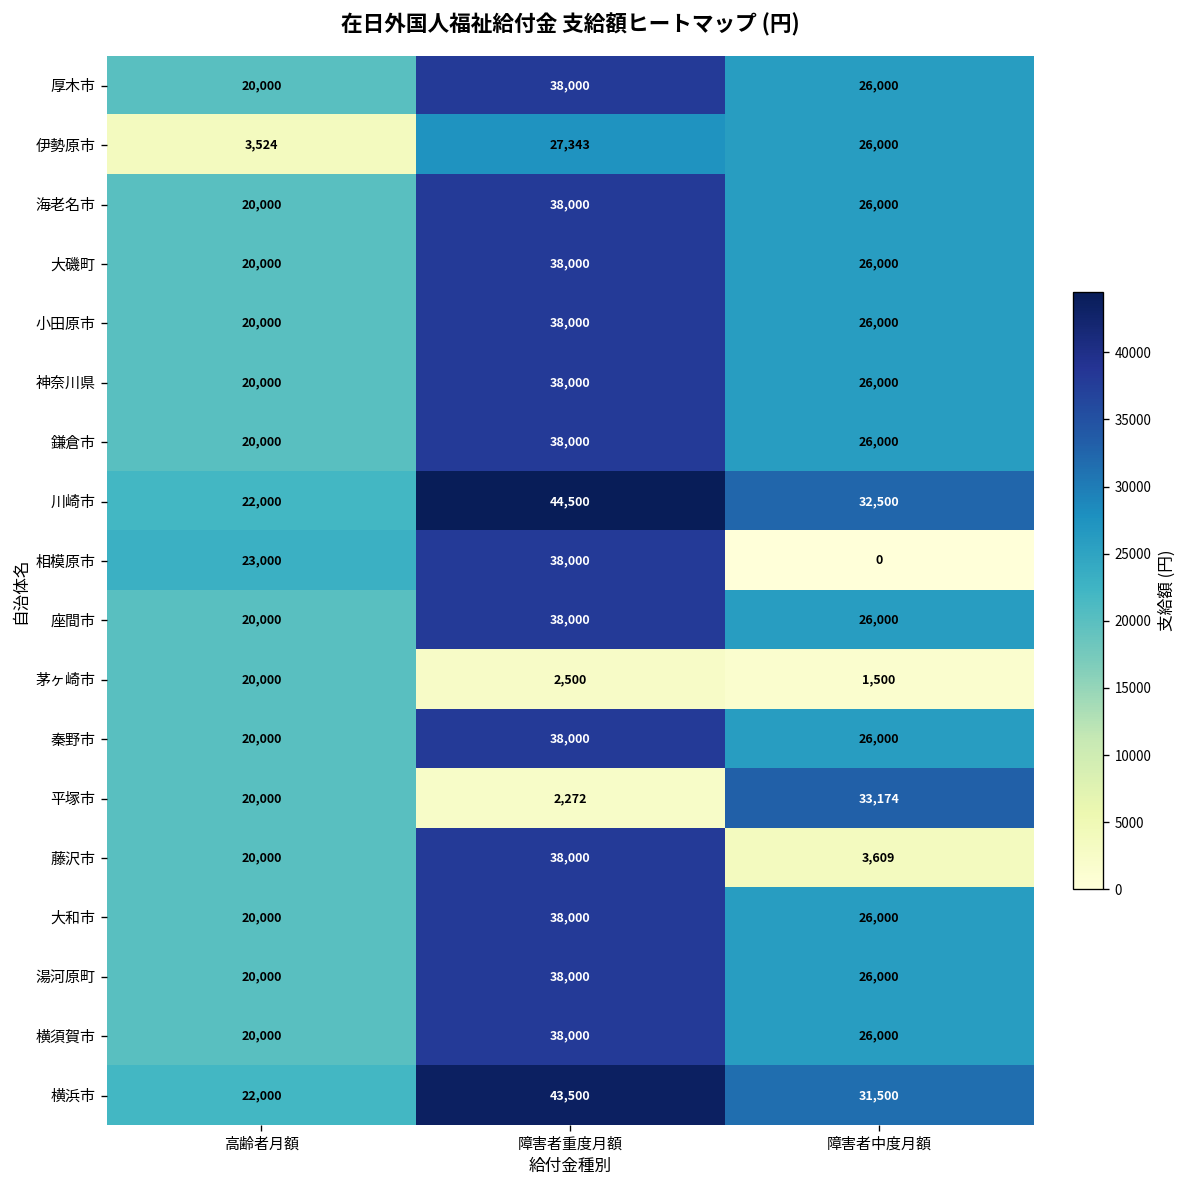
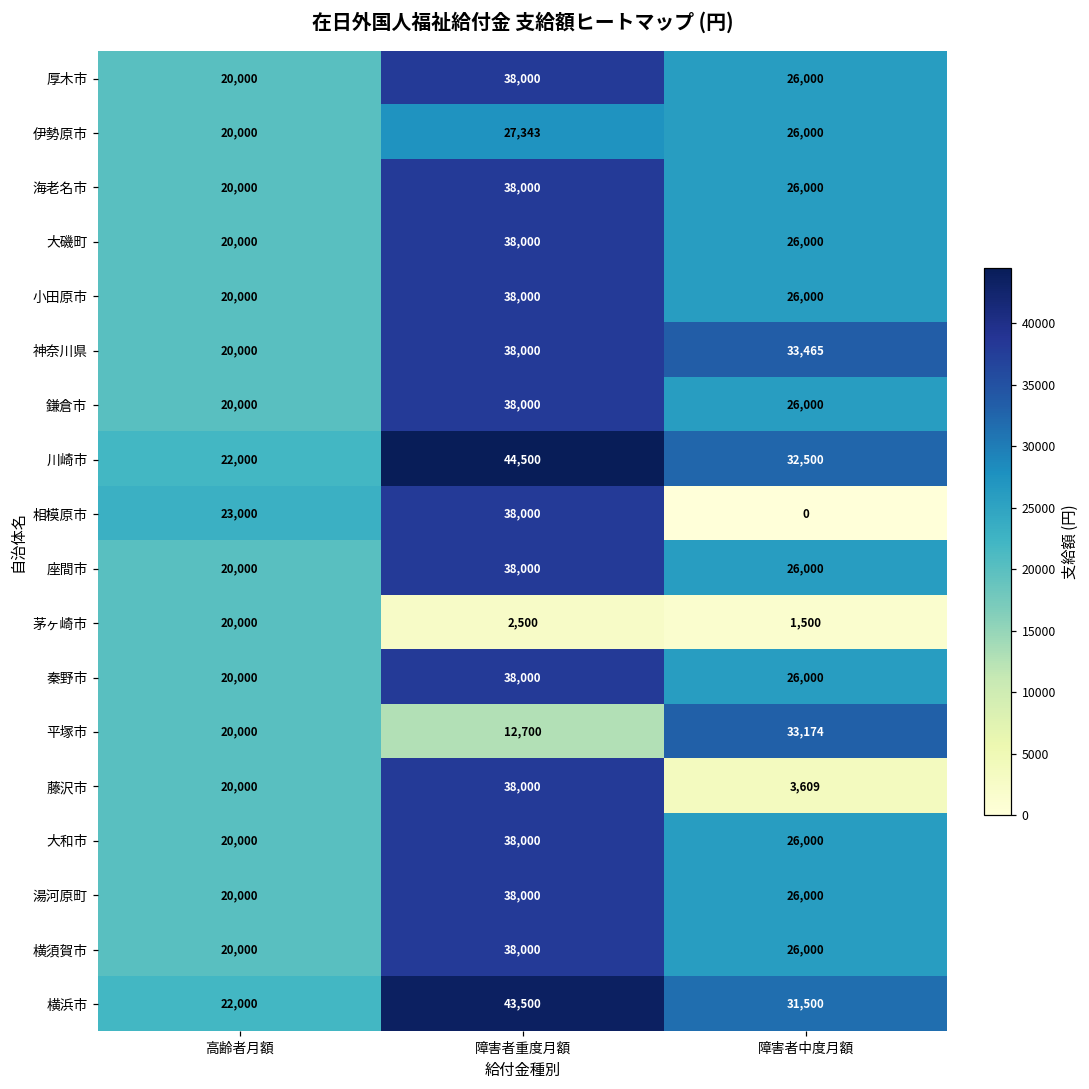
伊勢原市, 高齢者月額: 3,524 -> 20,000
神奈川県, 障害者中度月額: 26,000 -> 33,465
平塚市, 障害者重度月額: 2,272 -> 12,700
